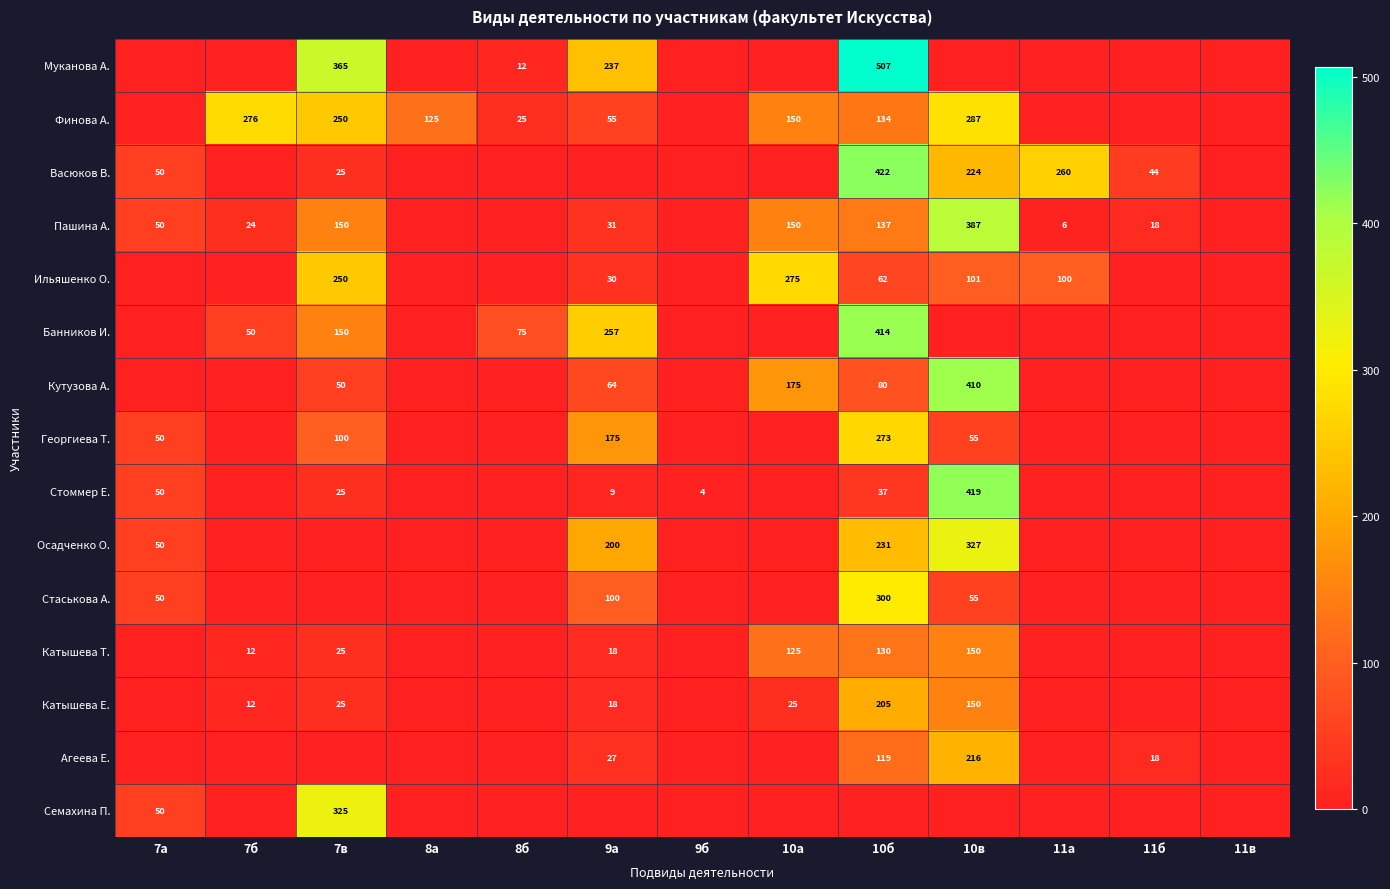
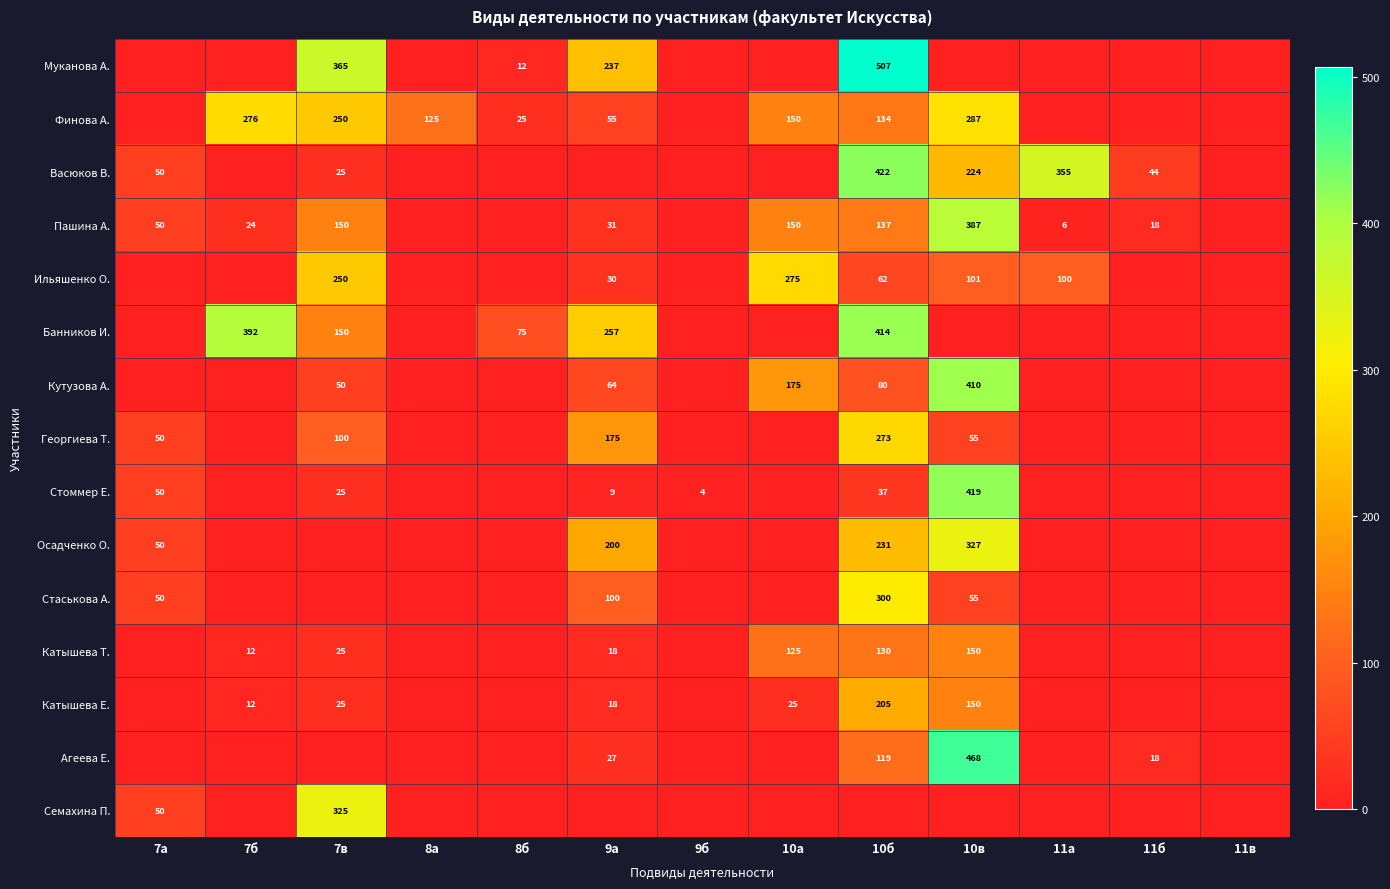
Васюков В., 11а: 260 -> 355
Банников И., 7б: 50 -> 392
Агеева Е., 10в: 216 -> 468
